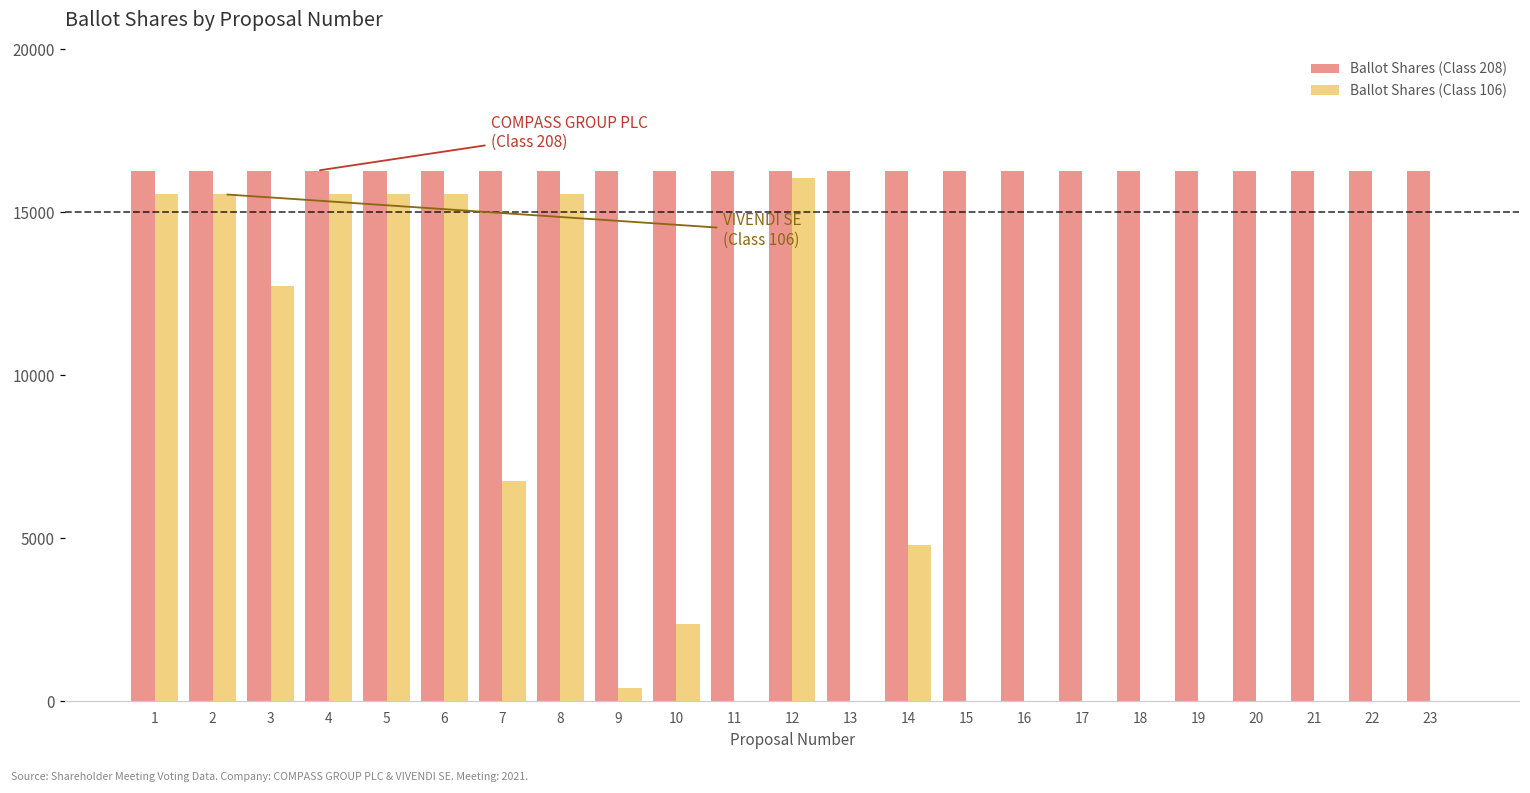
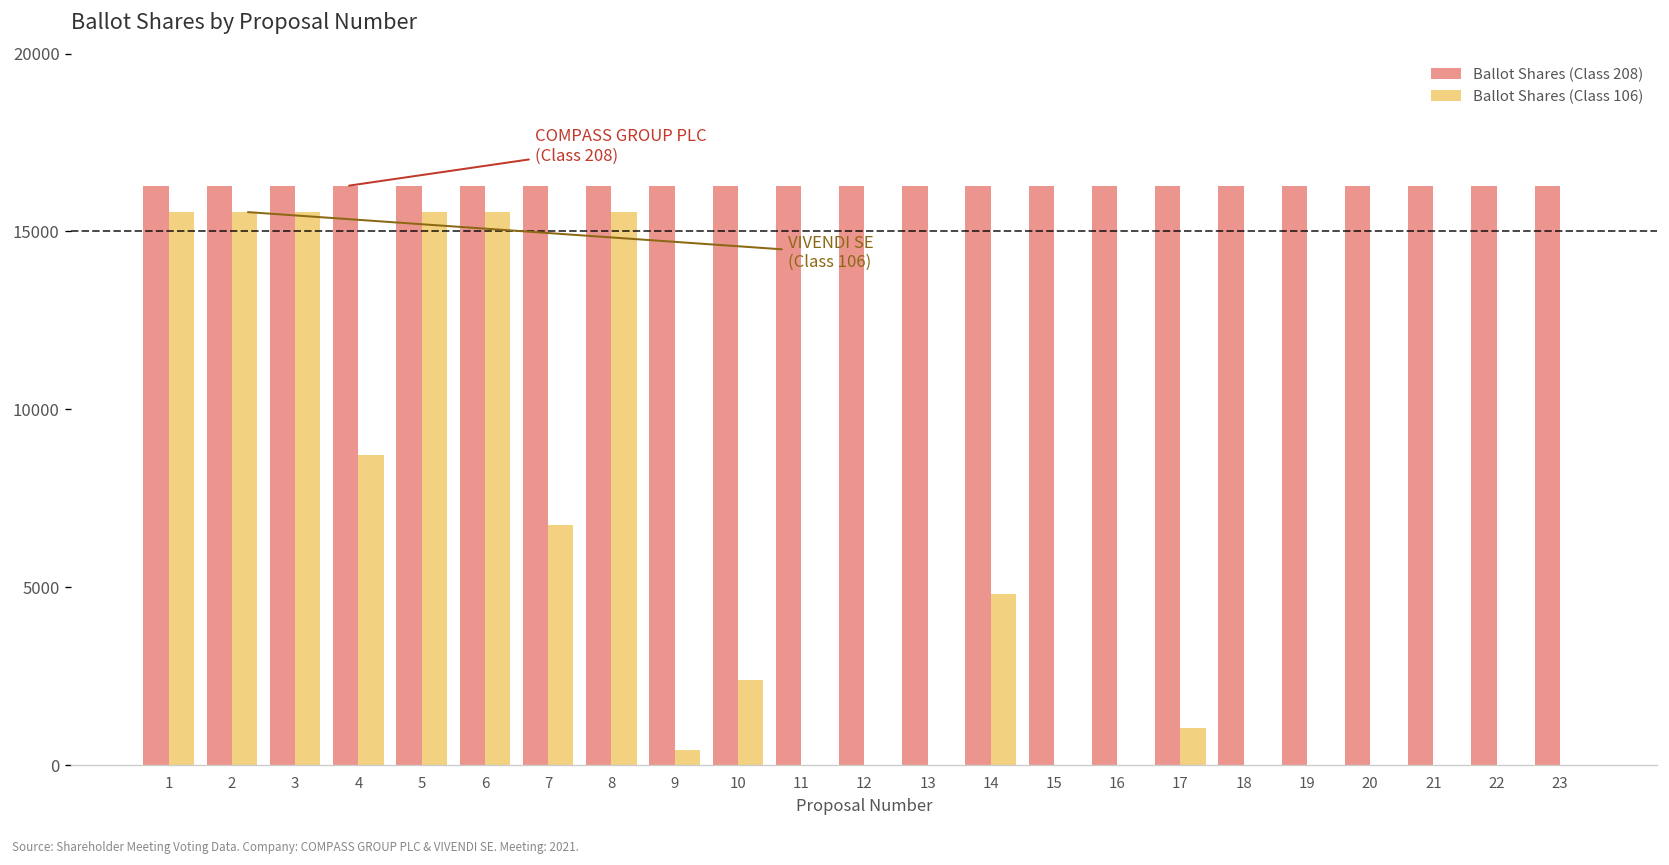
Ballot Shares (Class 106), 3: 12700 -> 15600
Ballot Shares (Class 106), 4: 15600 -> 8700
Ballot Shares (Class 106), 12: 16100 -> 0
Ballot Shares (Class 106), 17: 0 -> 1000
